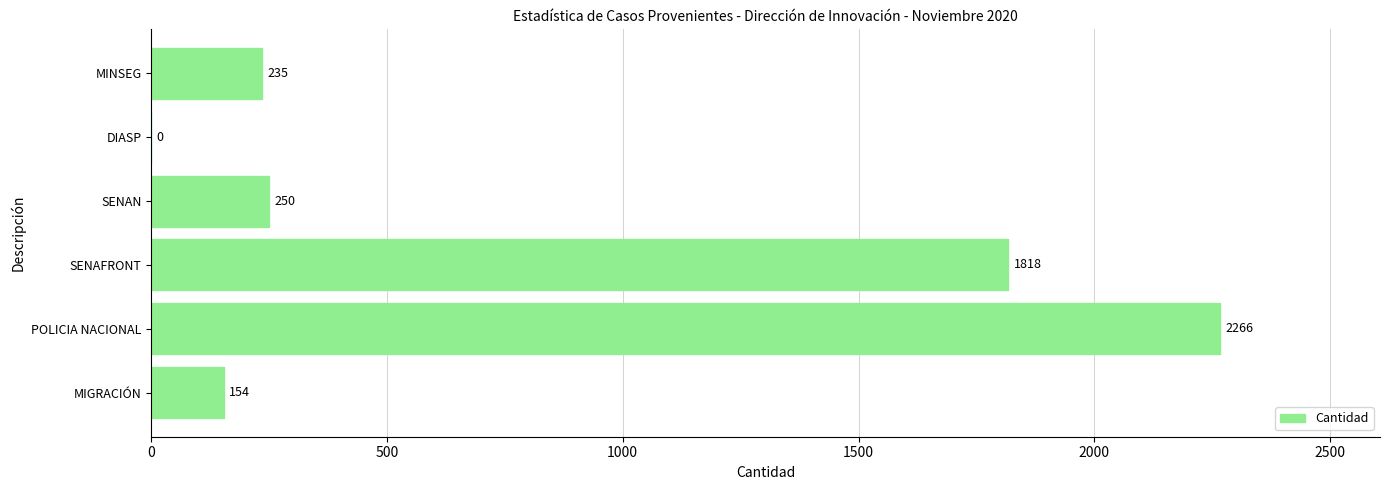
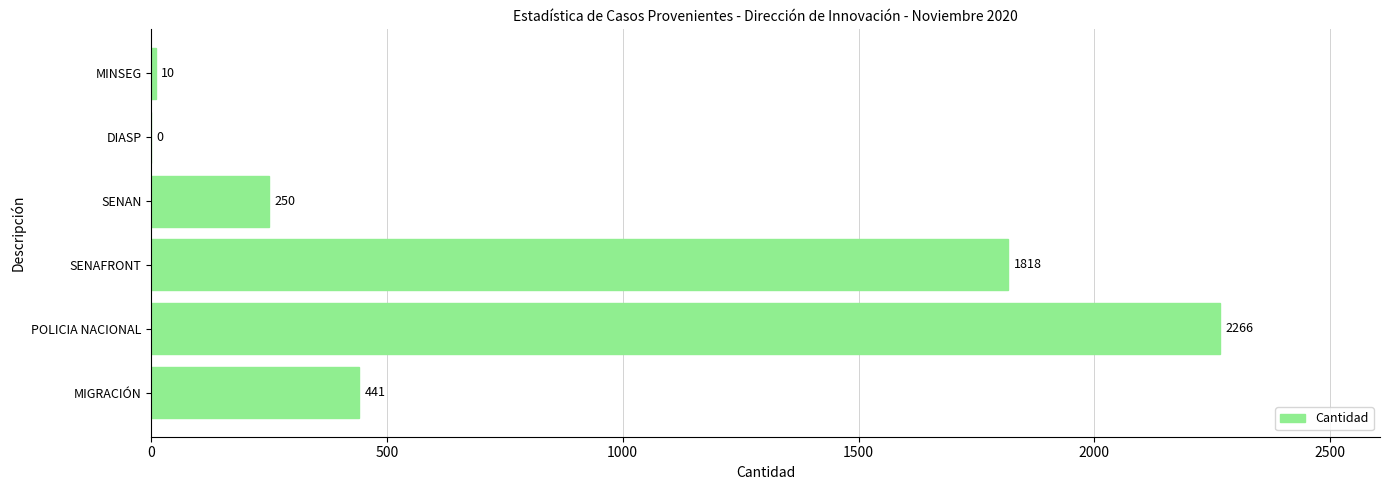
MINSEG: 235 -> 10
MIGRACIÓN: 154 -> 441
